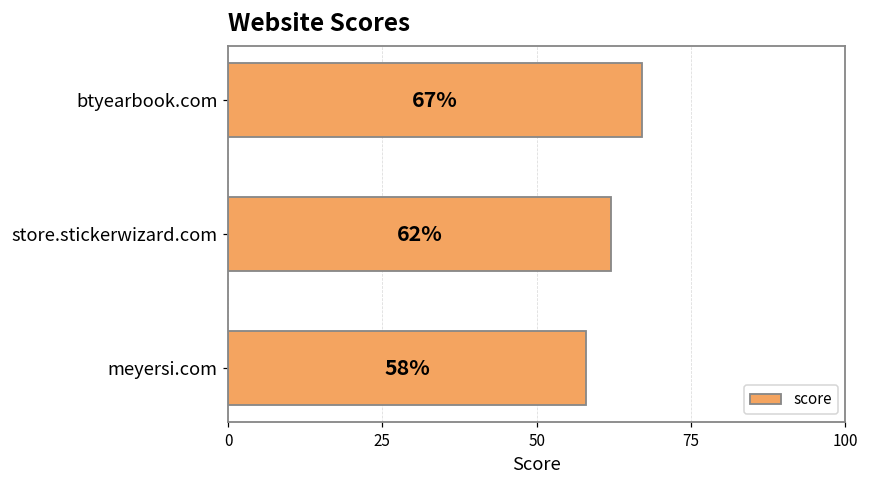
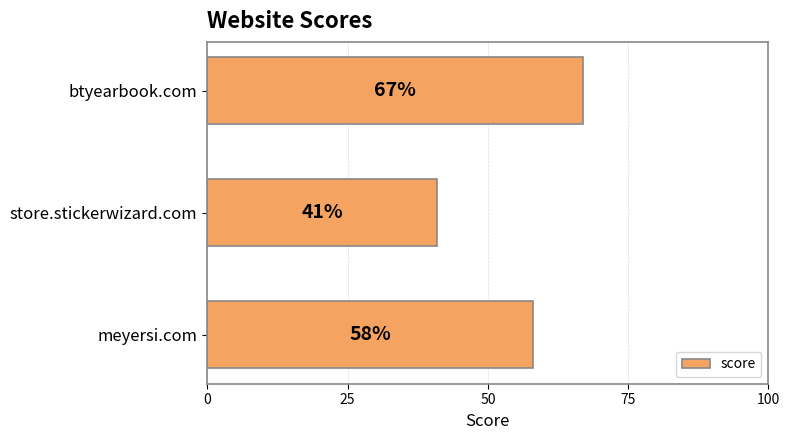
store.stickerwizard.com: 62% -> 41%
